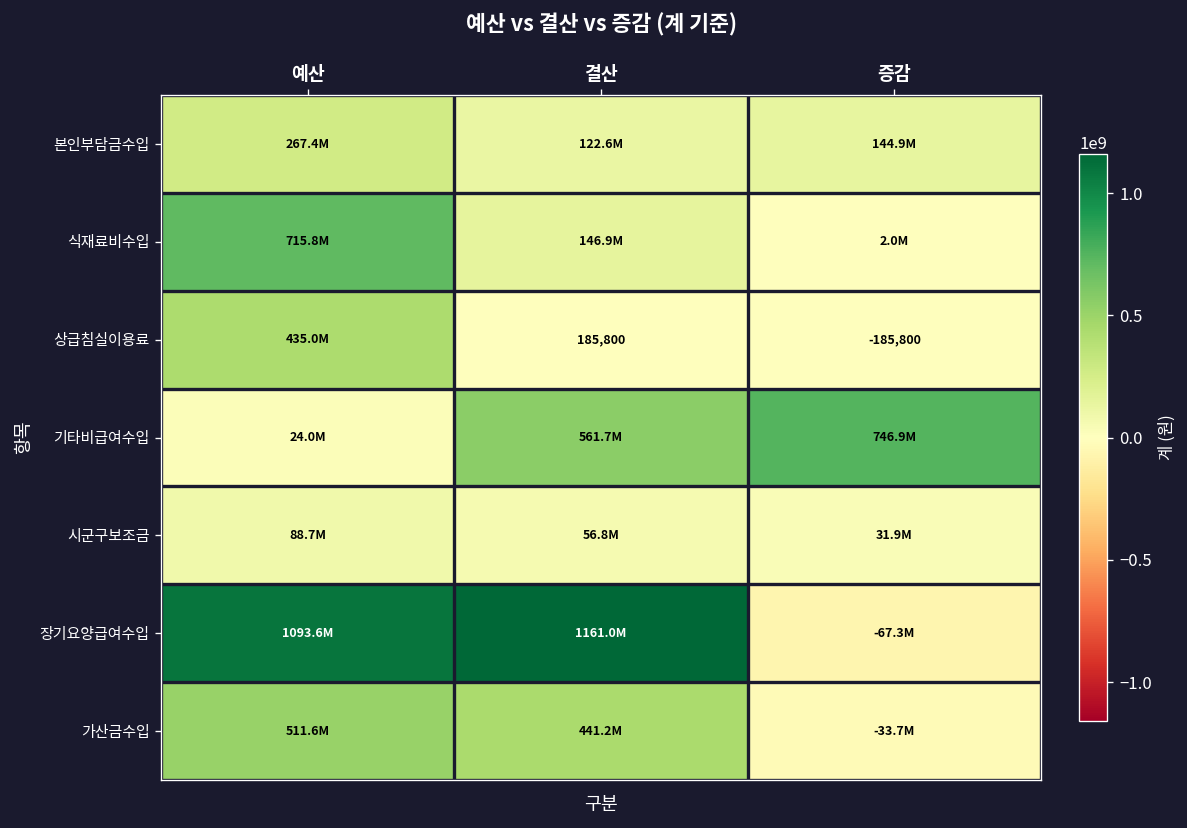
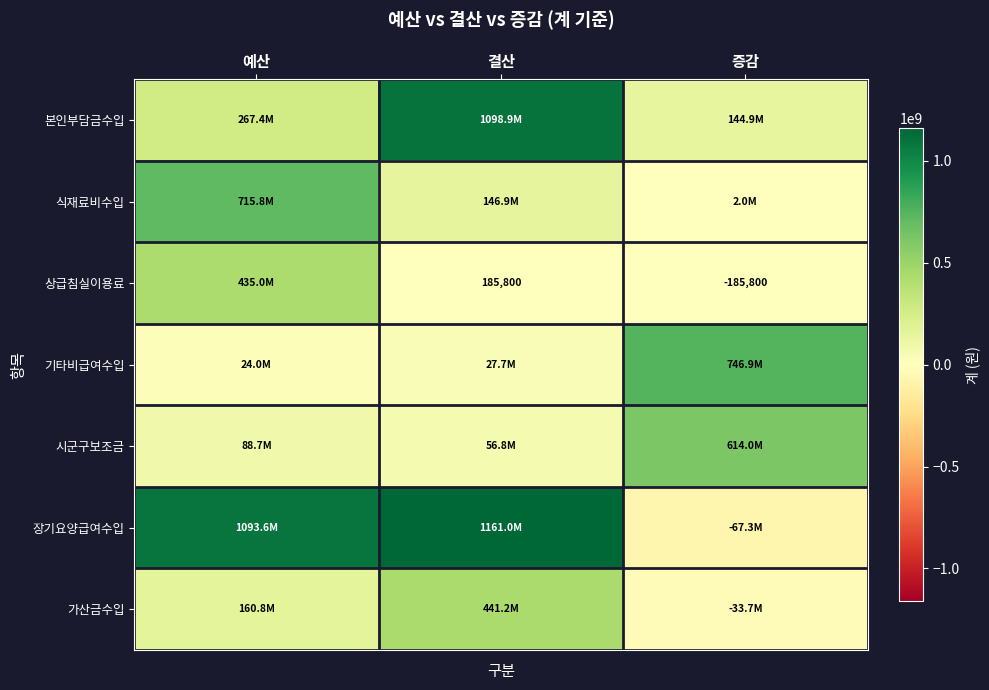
본인부담금수입, 결산: 122.6M -> 1098.9M
기타비급여수입, 결산: 561.7M -> 27.7M
시군구보조금, 증감: 31.9M -> 614.0M
가산금수입, 예산: 511.6M -> 160.8M
